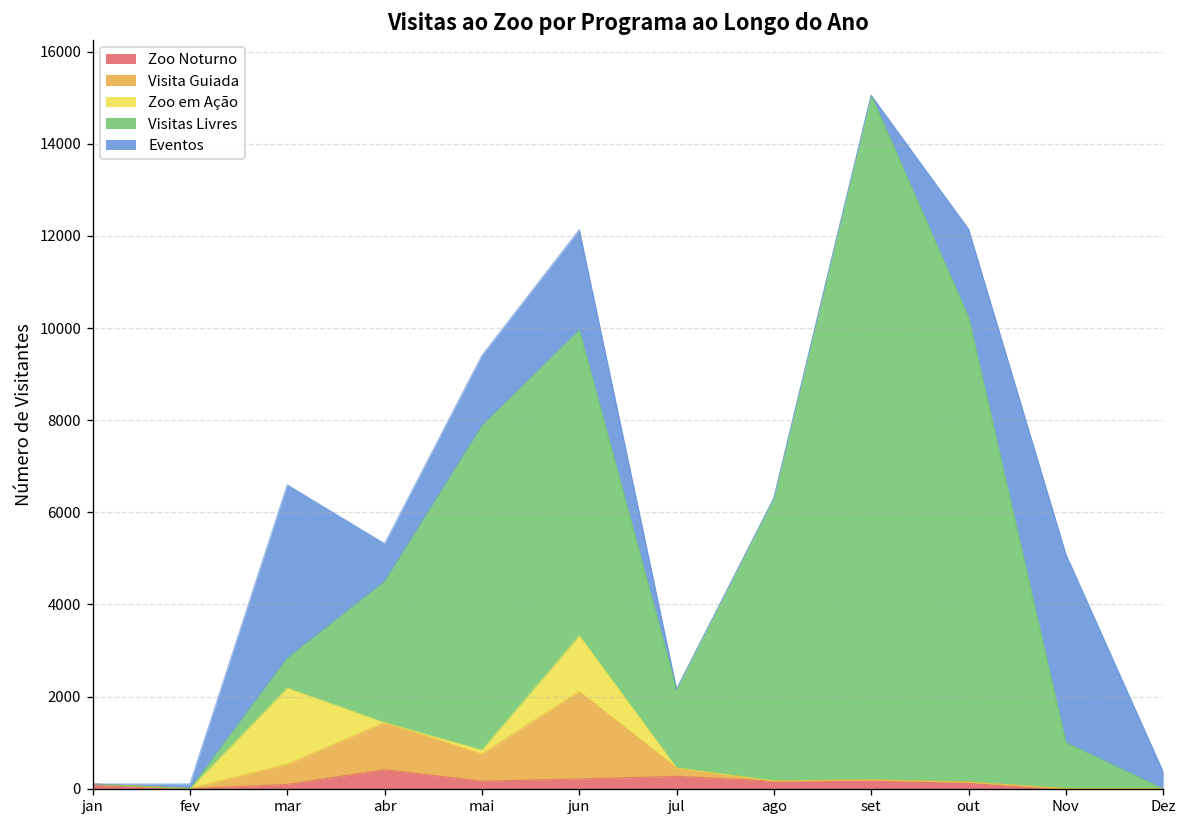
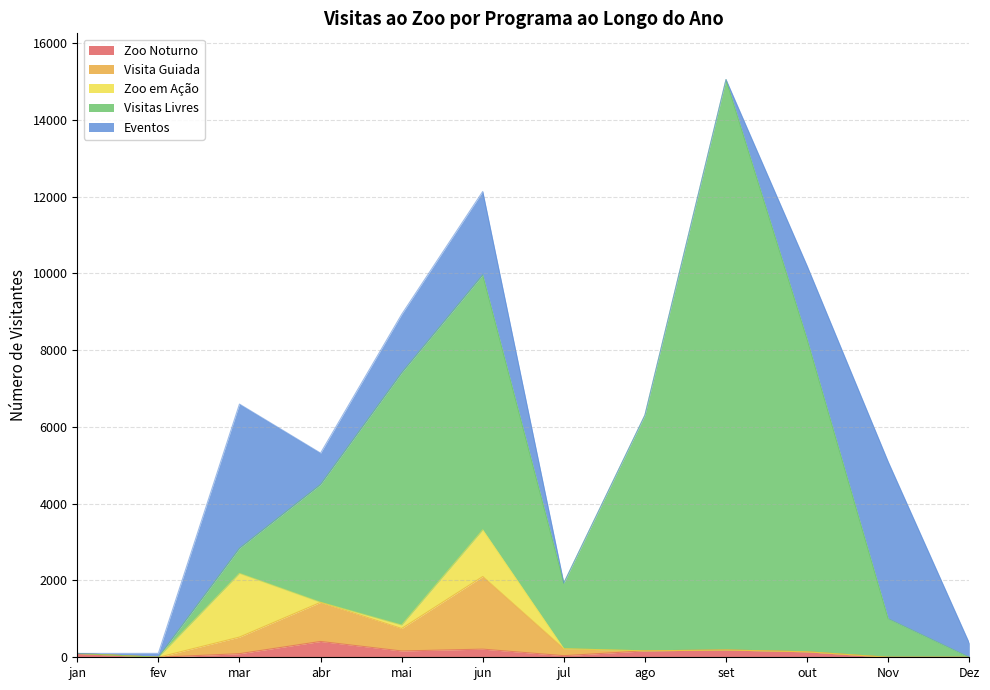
Visitas Livres, mai: 7000 -> 6600
Zoo Noturno, jul: 300 -> 0
Visitas Livres, out: 10100 -> 8100
